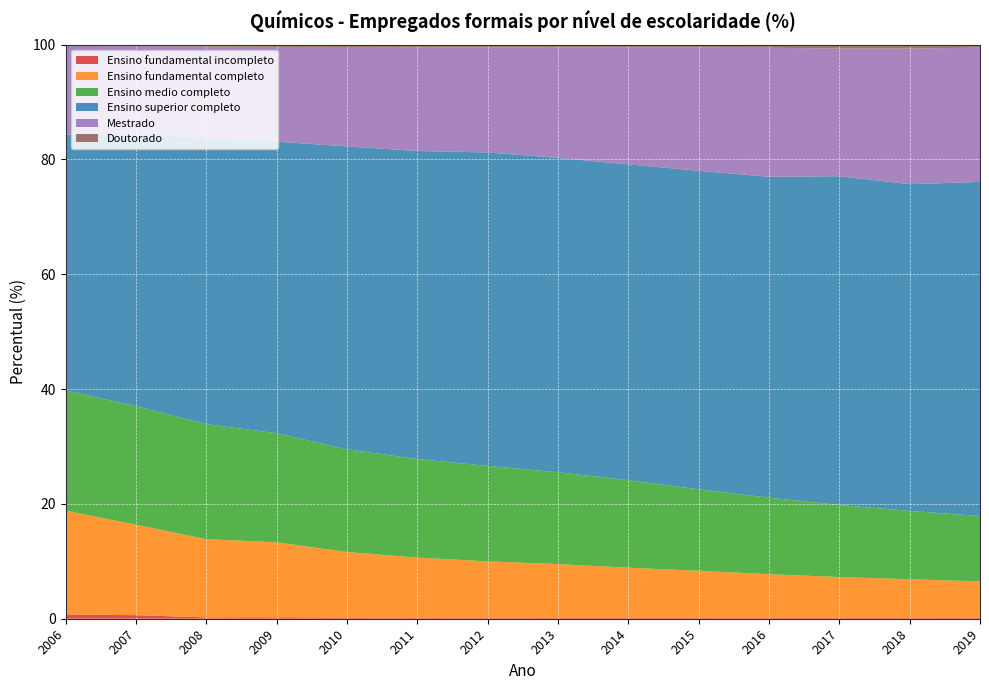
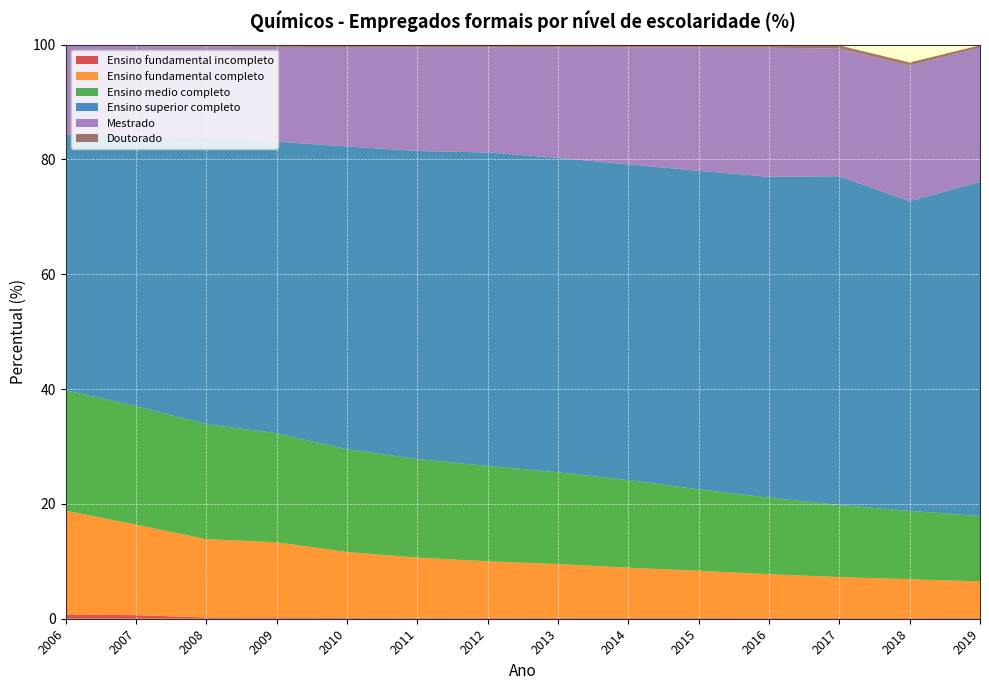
Ensino superior completo, 2018: 57 -> 54
